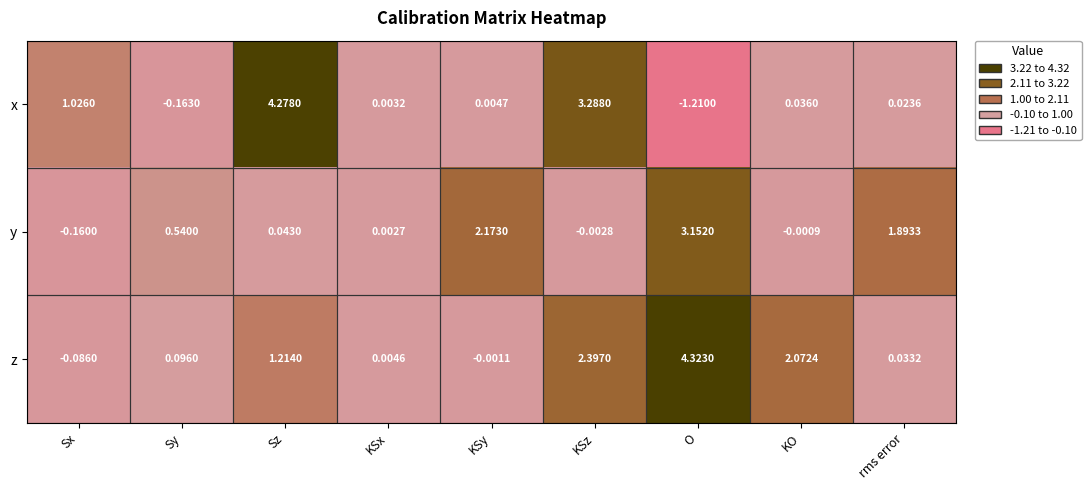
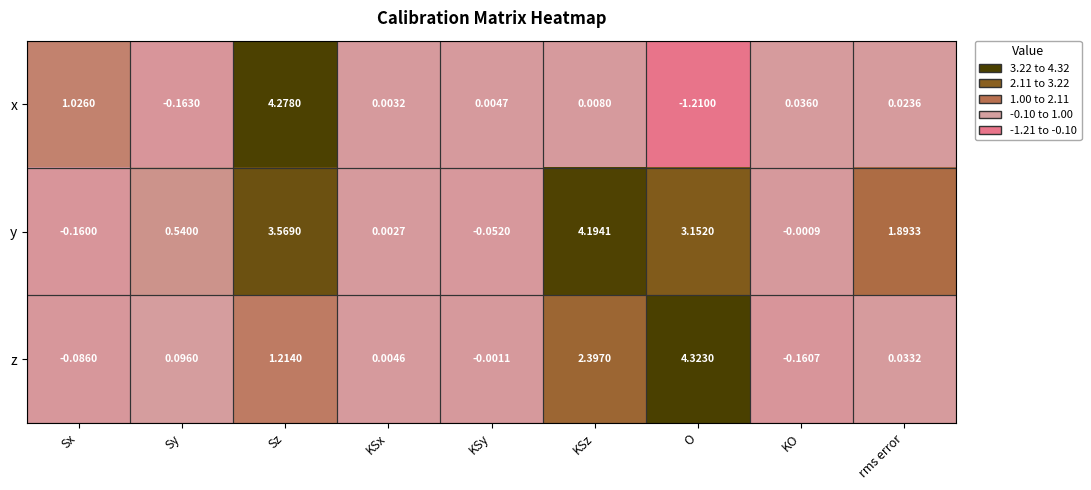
x, KSz: 3.2880 -> 0.0080
y, Sz: 0.0430 -> 3.5690
y, KSy: 2.1730 -> -0.0520
y, KSz: -0.0028 -> 4.1941
z, KO: 2.0724 -> -0.1607
